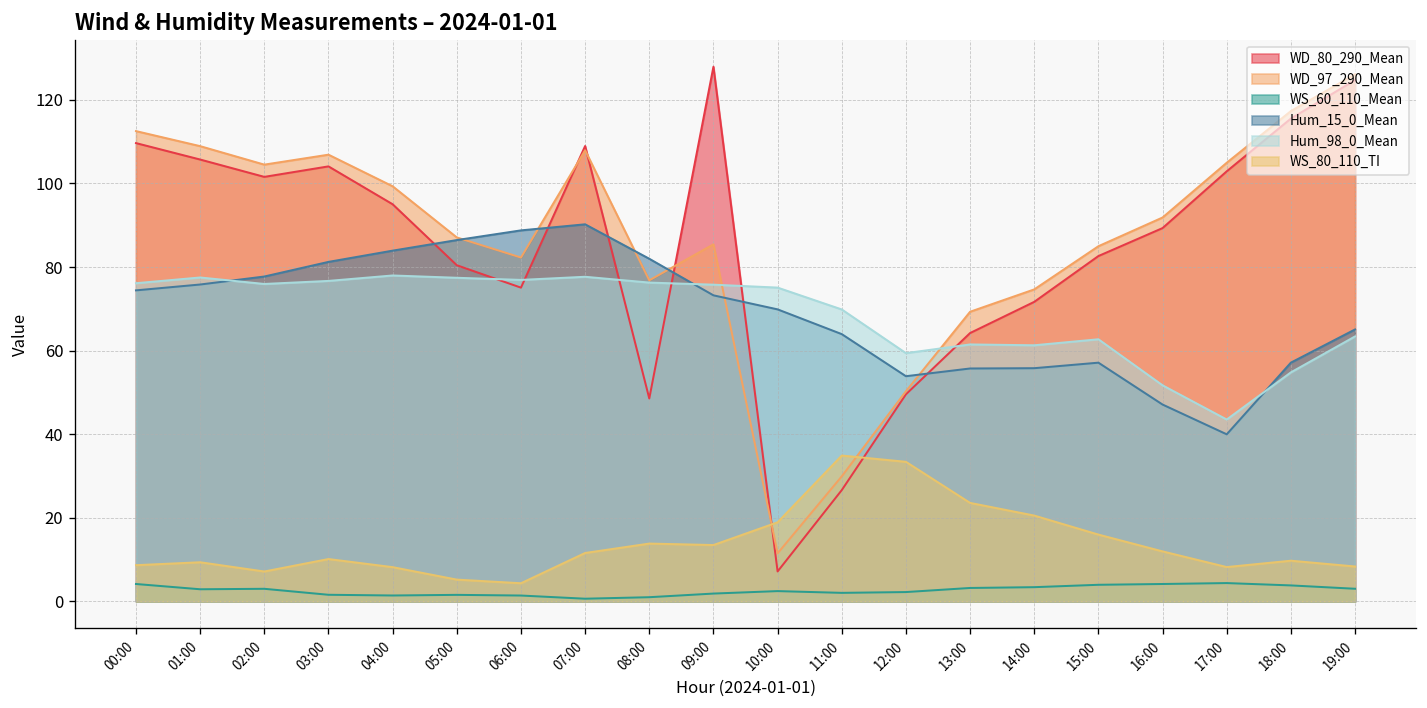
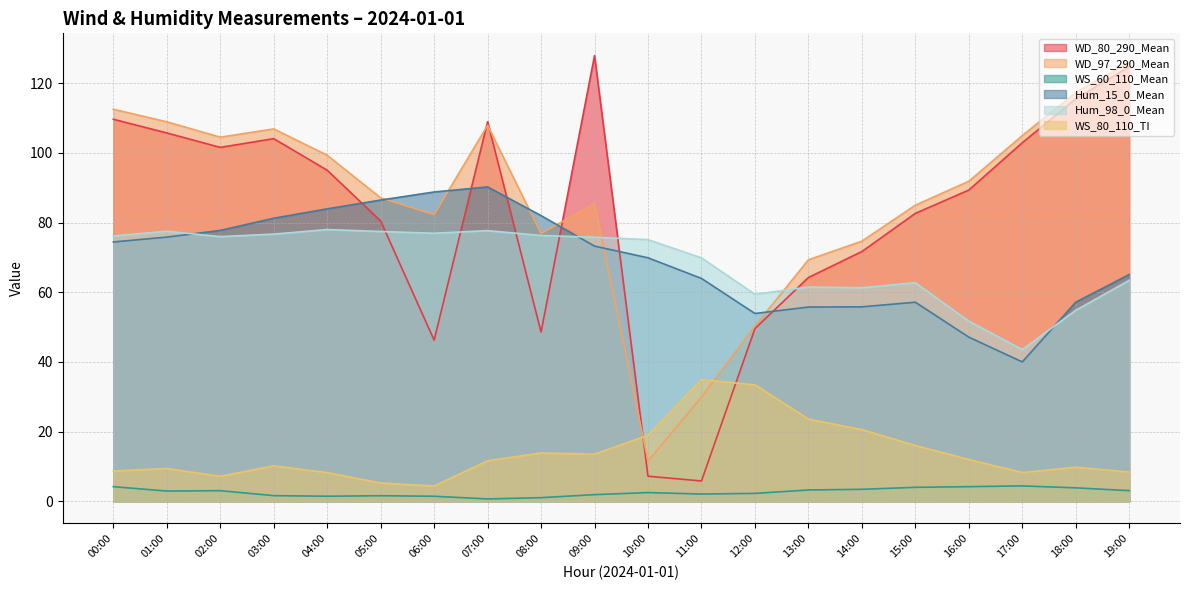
WD_80_290_Mean, 06:00: 75 -> 46
WD_80_290_Mean, 11:00: 27 -> 6
